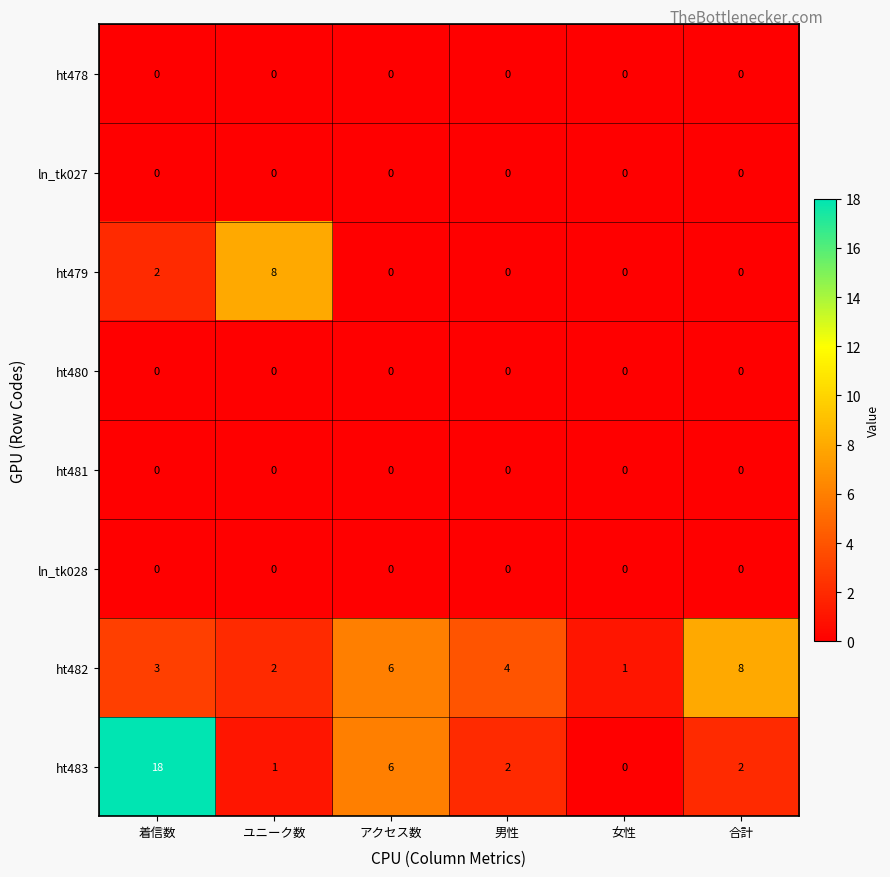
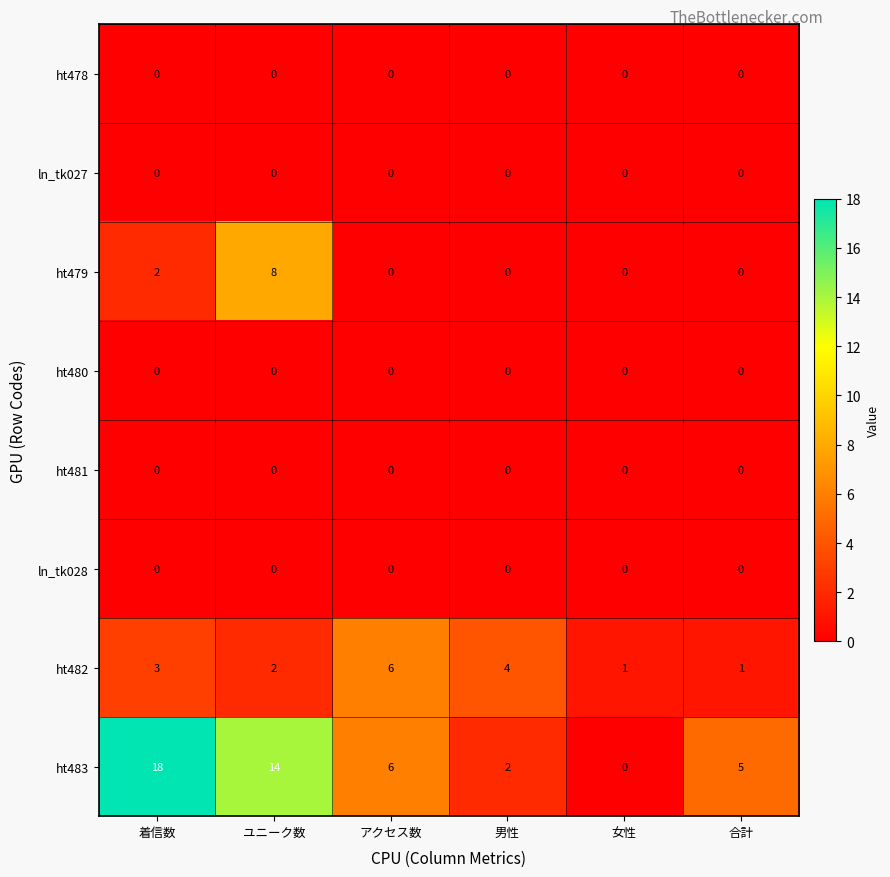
ht482, 合計: 8 -> 1
ht483, ユニーク数: 1 -> 14
ht483, 合計: 2 -> 5
